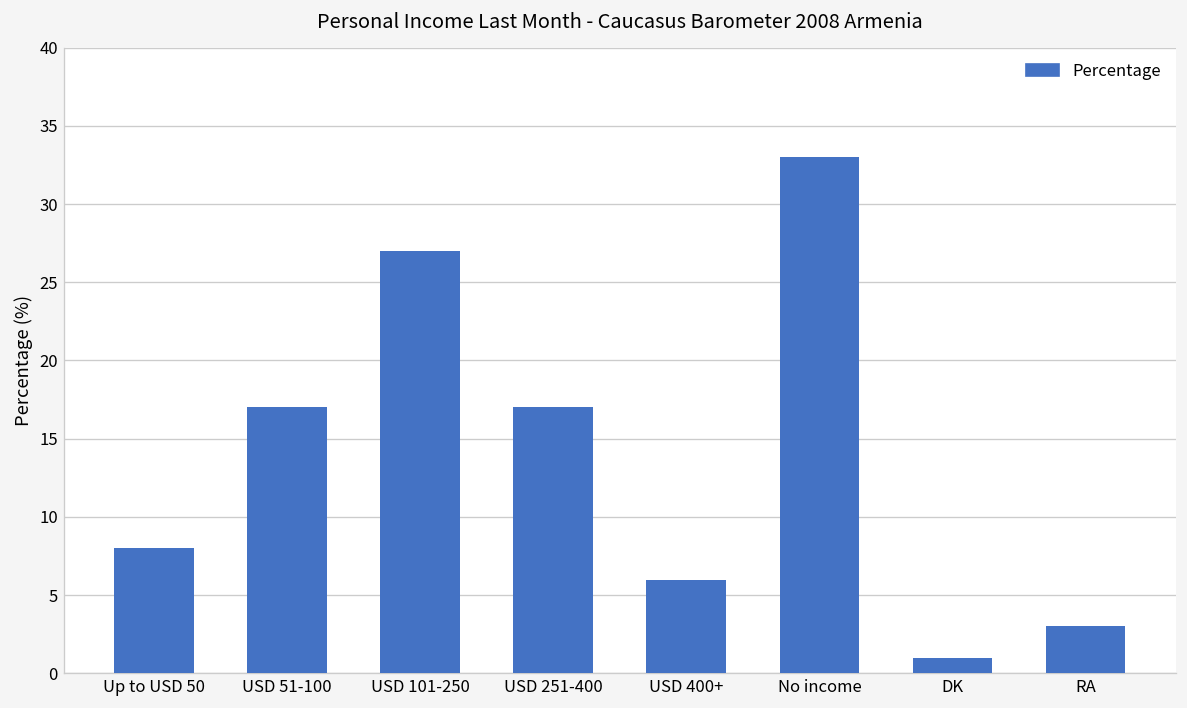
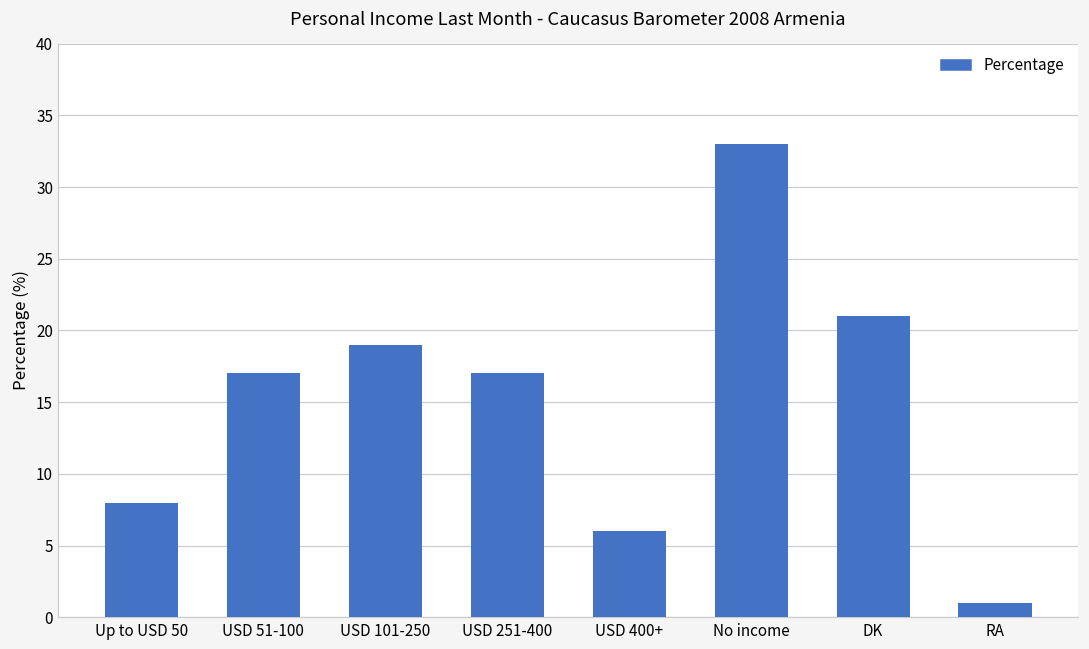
USD 101-250: 27 -> 19
DK: 1 -> 21
RA: 3 -> 1
